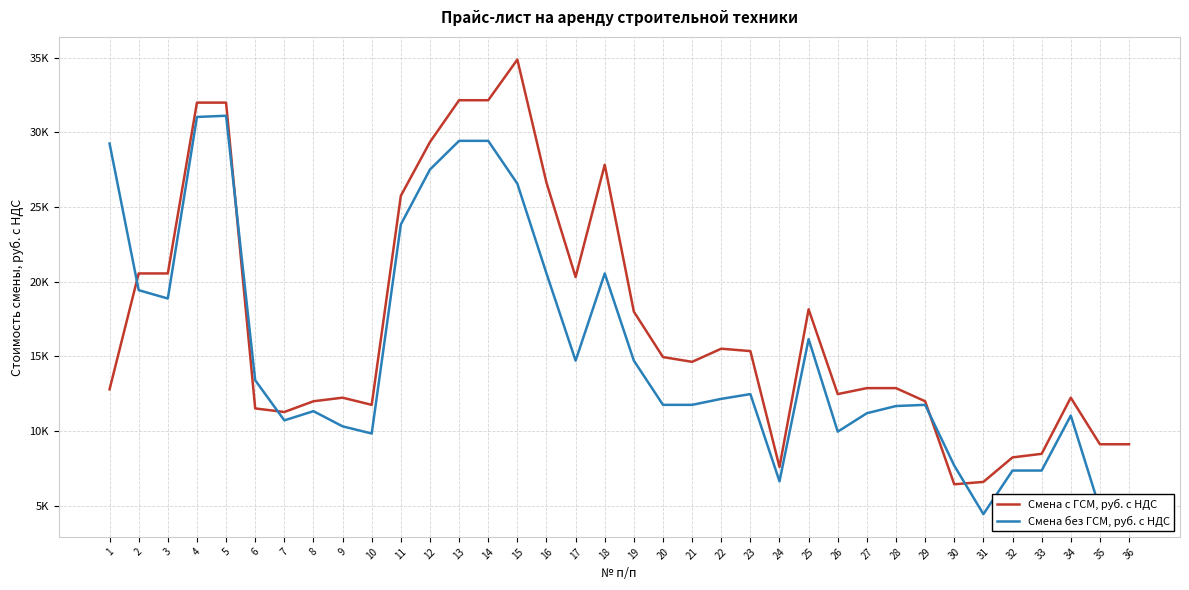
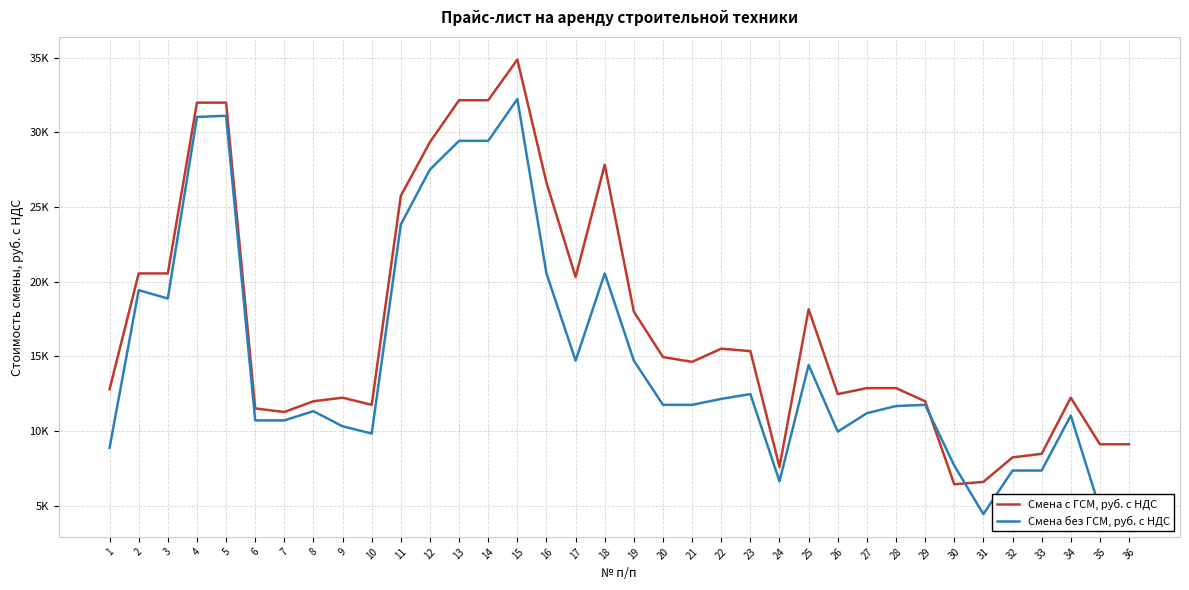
Смена без ГСМ, руб. с НДС, 1: 29300 -> 8900
Смена без ГСМ, руб. с НДС, 6: 13400 -> 10700
Смена без ГСМ, руб. с НДС, 15: 26600 -> 32200
Смена без ГСМ, руб. с НДС, 25: 16200 -> 14400
